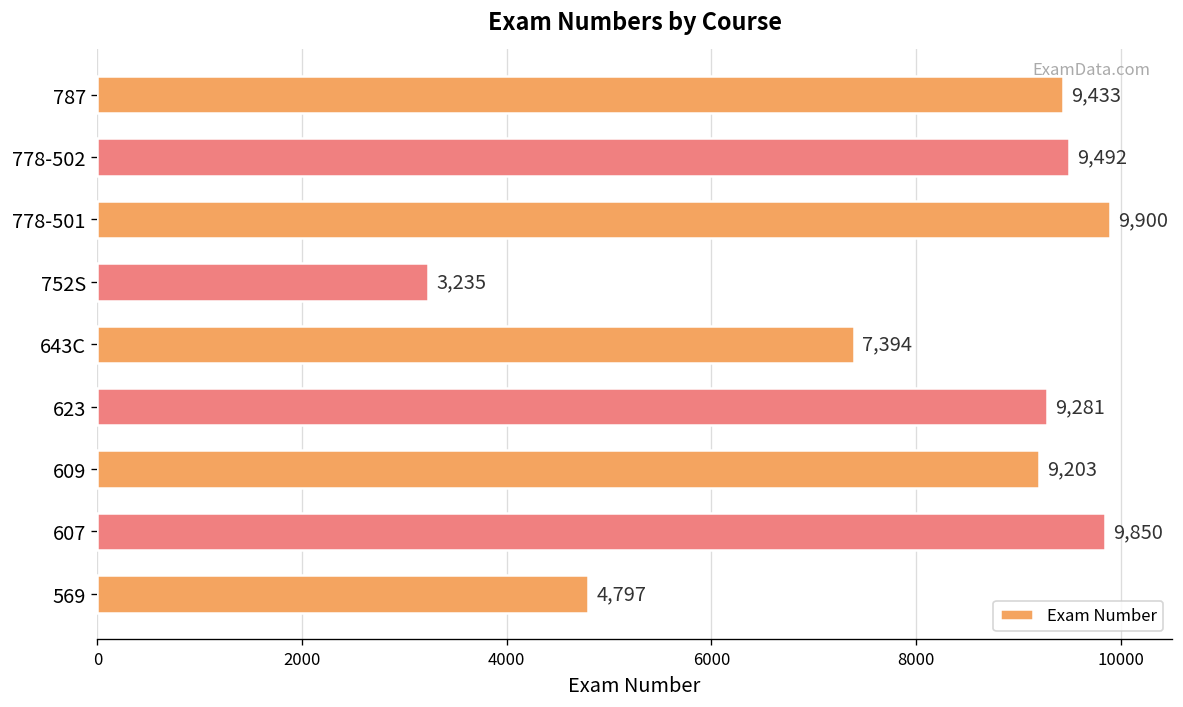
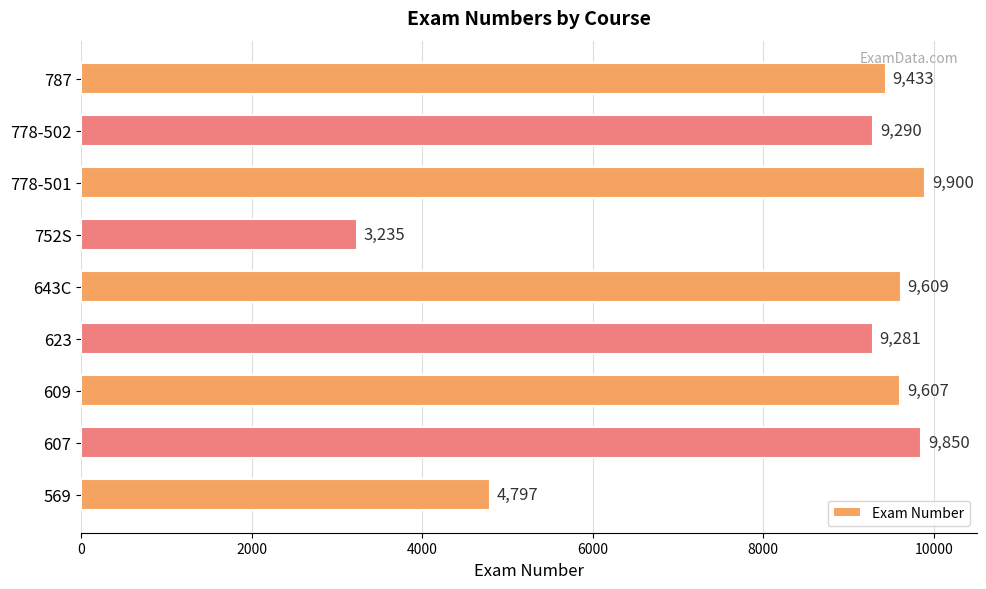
778-502: 9,492 -> 9,290
643C: 7,394 -> 9,609
609: 9,203 -> 9,607
